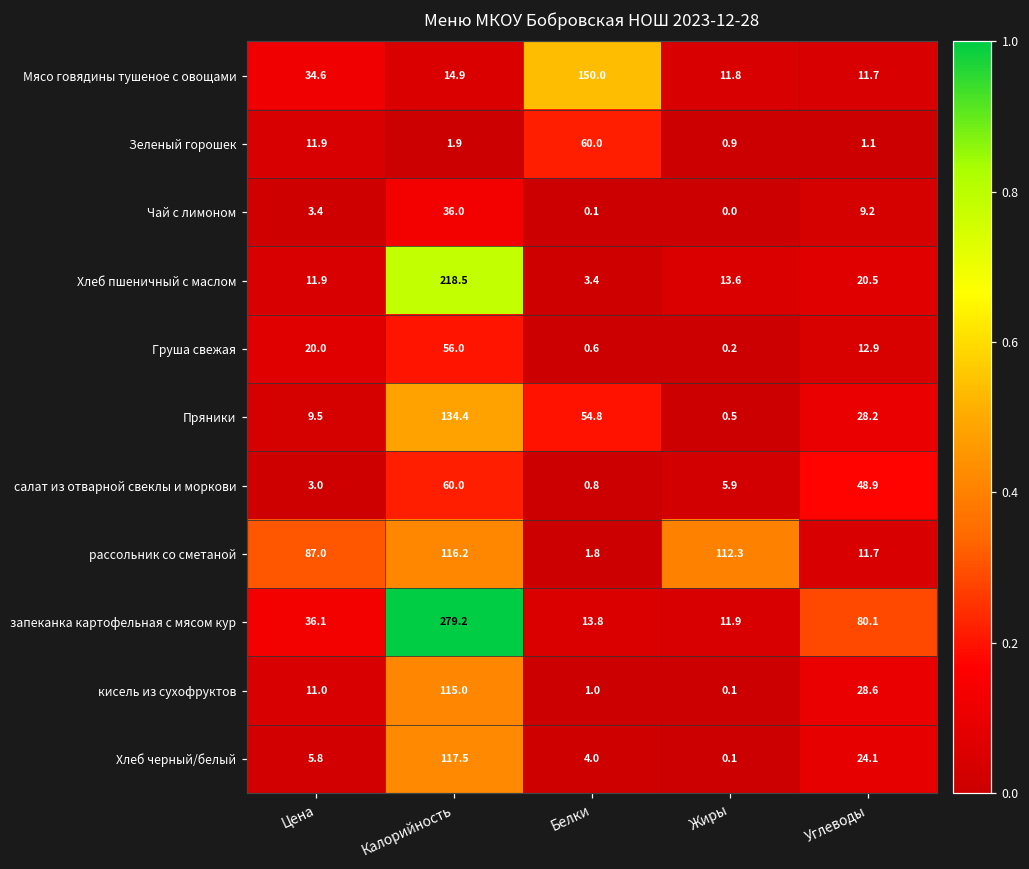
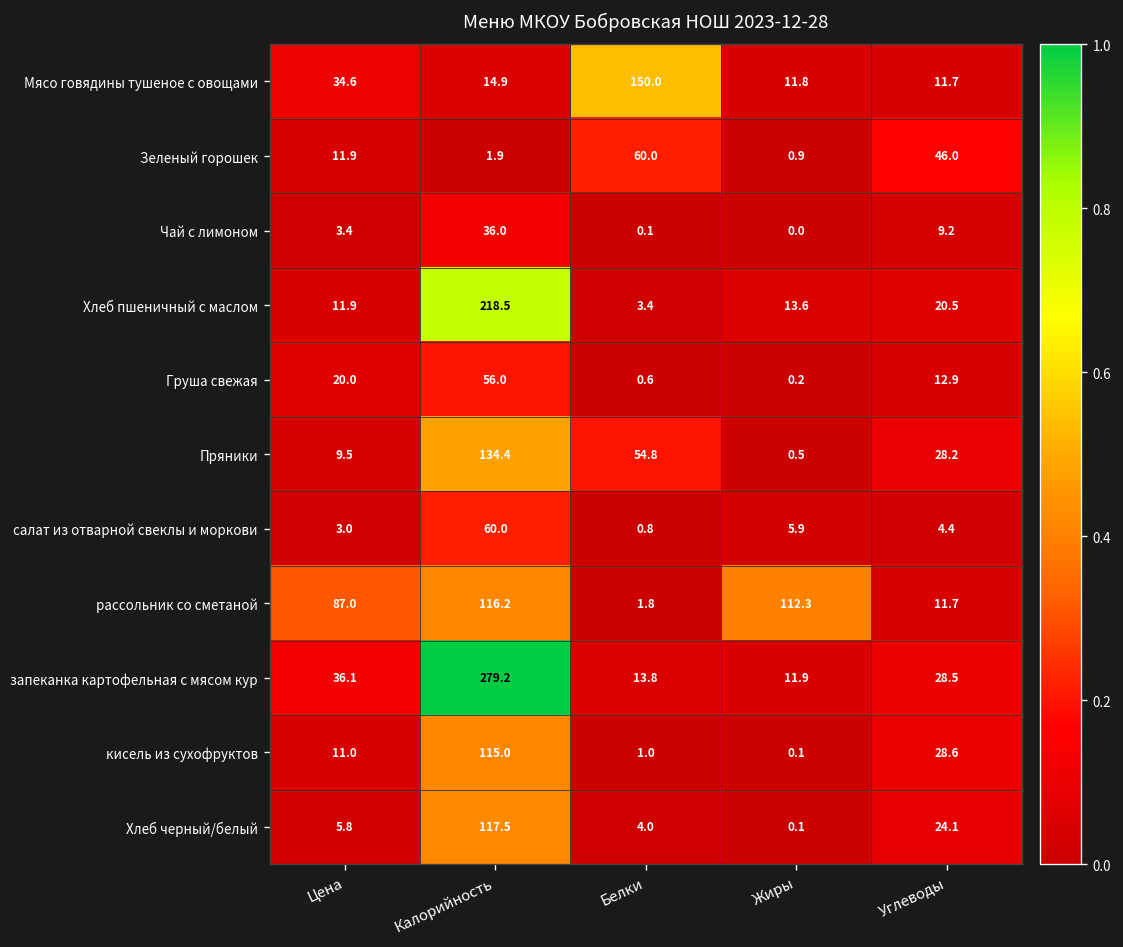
Зеленый горошек, Углеводы: 1.1 -> 46.0
салат из отварной свеклы и моркови, Углеводы: 48.9 -> 4.4
запеканка картофельная с мясом кур, Углеводы: 80.1 -> 28.5
